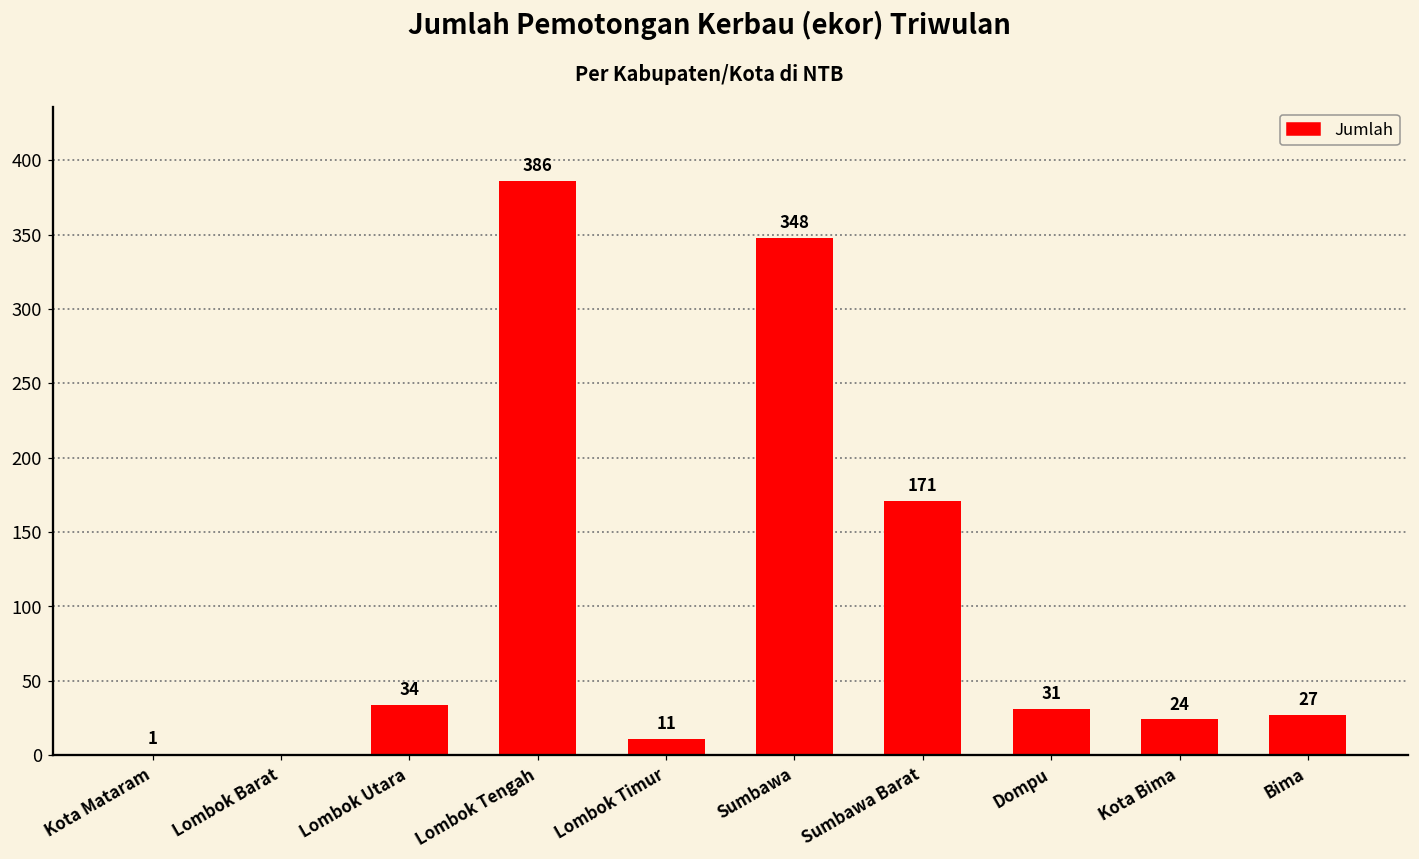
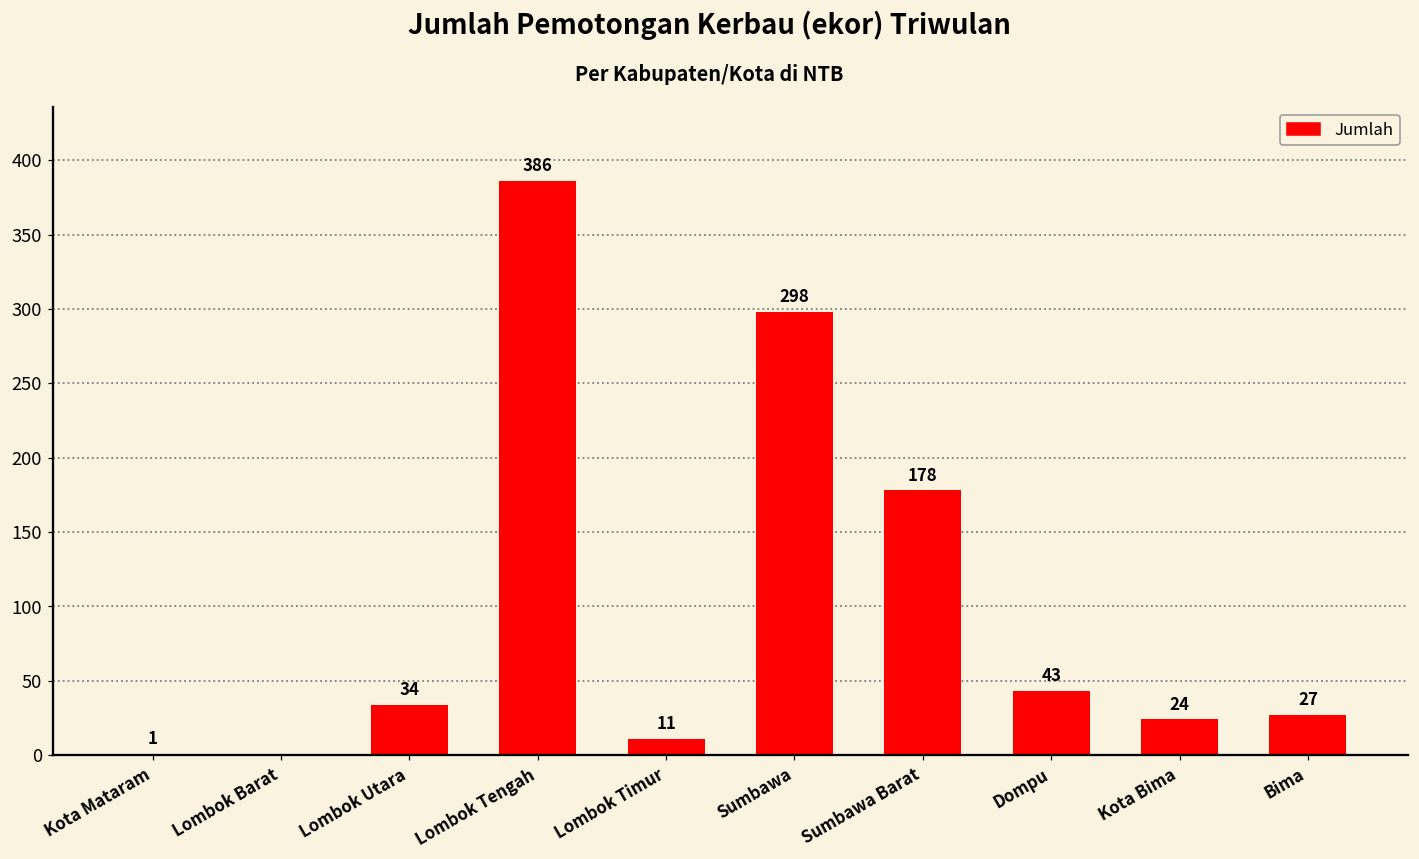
Sumbawa: 348 -> 298
Sumbawa Barat: 171 -> 178
Dompu: 31 -> 43
